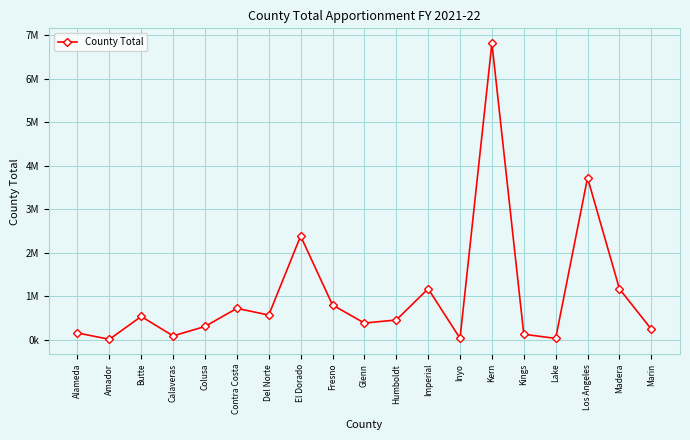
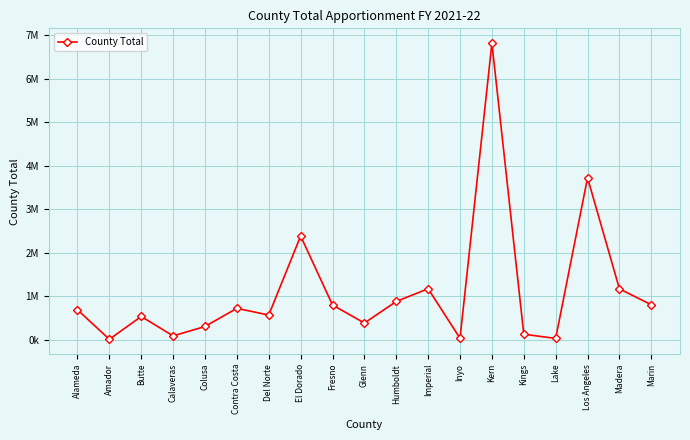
Alameda: 200000 -> 700000
Humboldt: 500000 -> 900000
Marin: 200000 -> 800000
